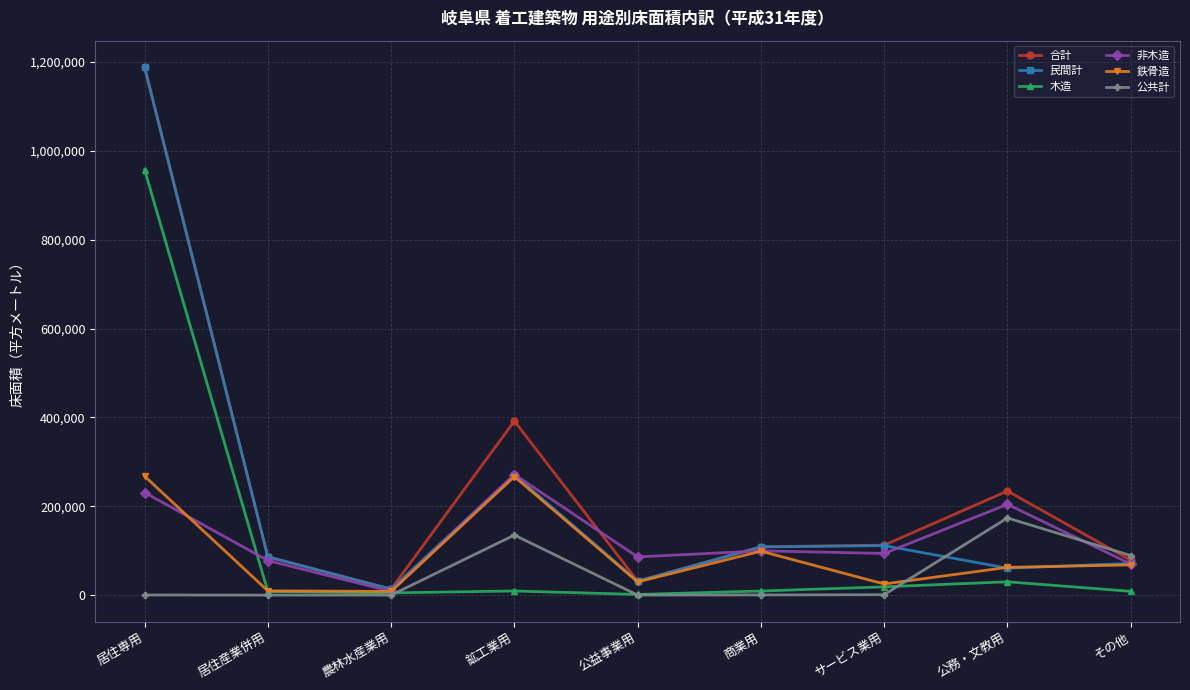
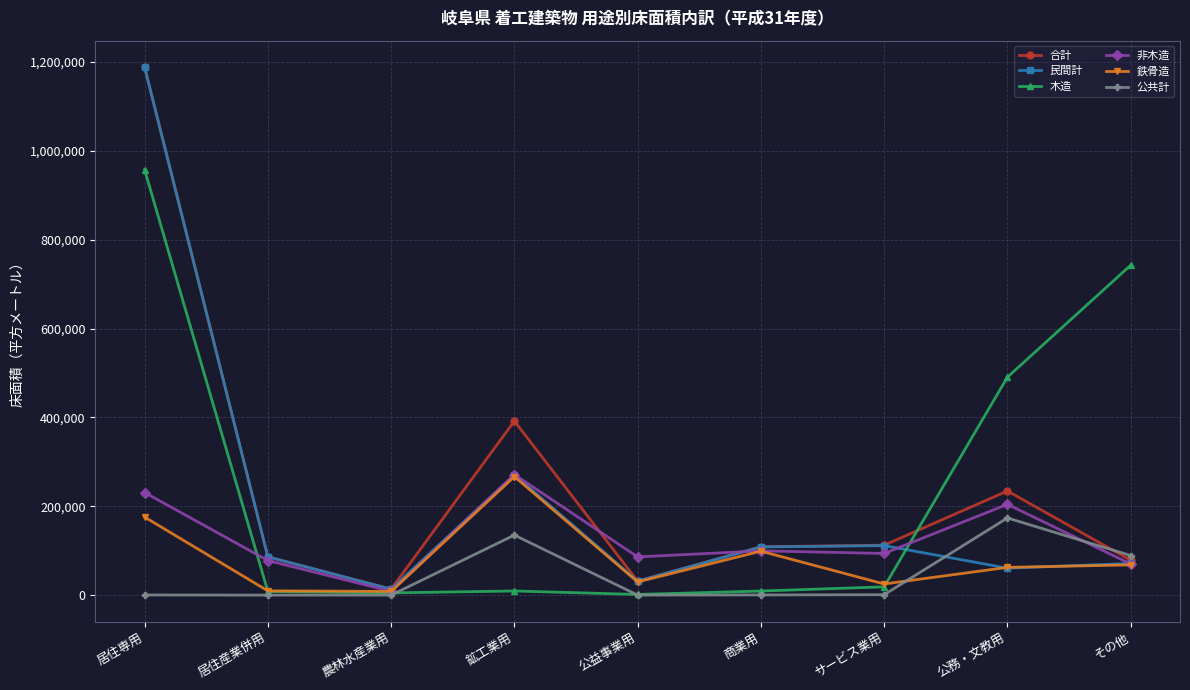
鉄骨造, 居住専用: 270,000 -> 180,000
木造, 公務・文教用: 30,000 -> 490,000
木造, その他: 10,000 -> 740,000
